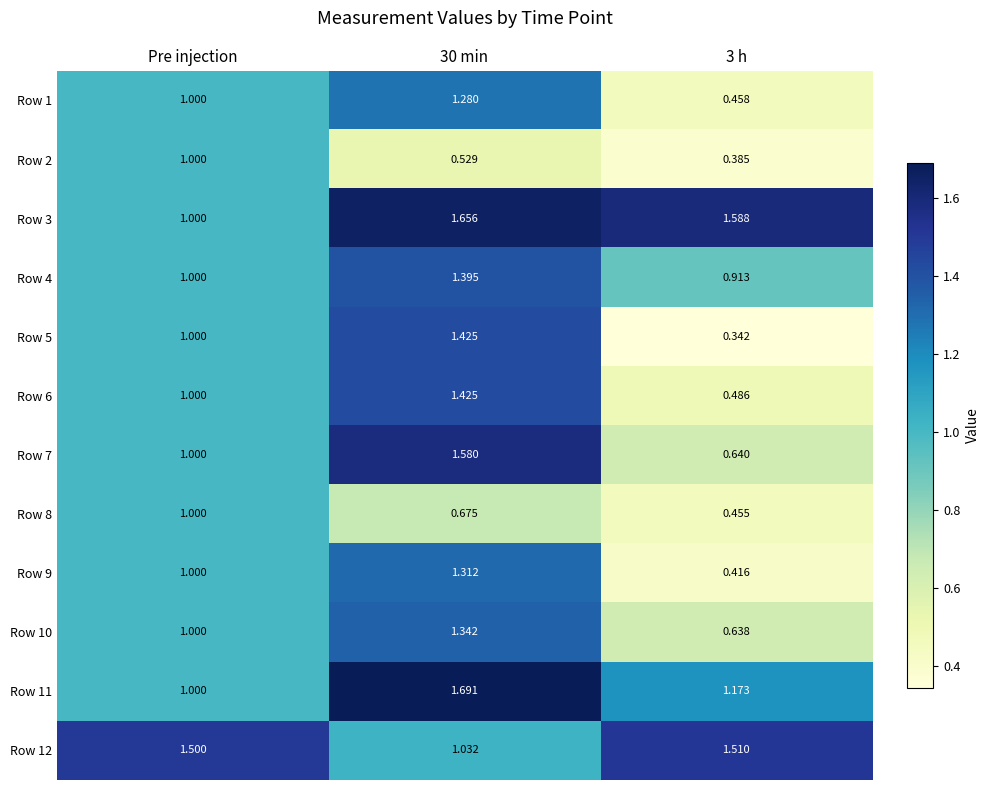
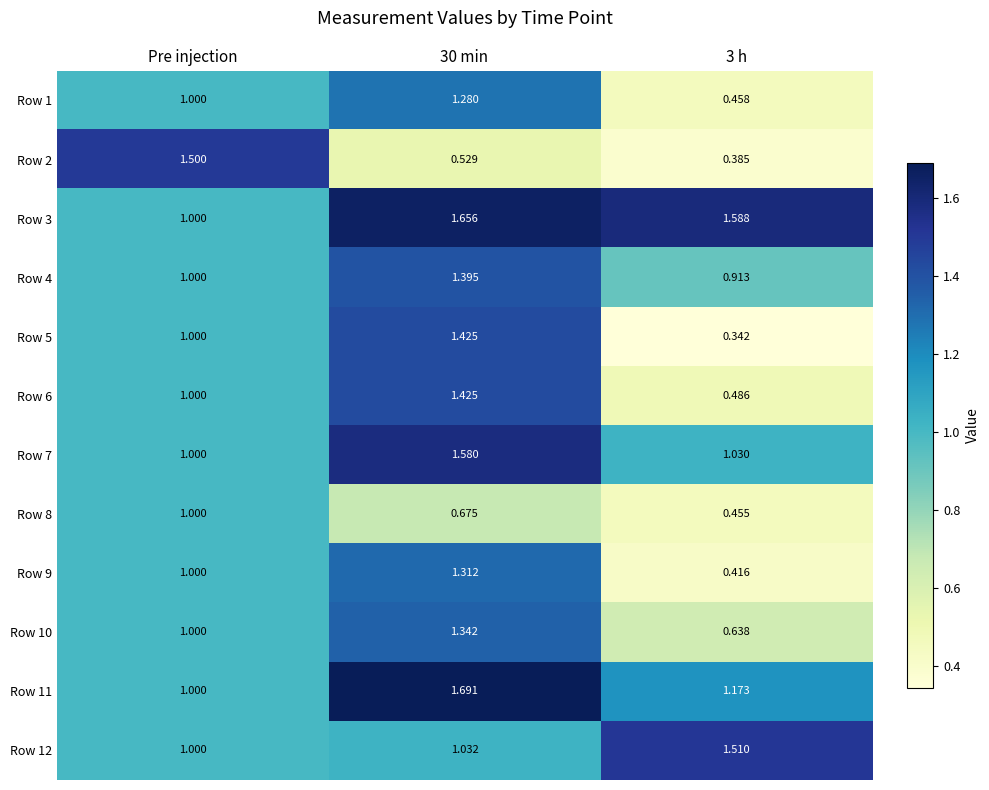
Row 2, Pre injection: 1.000 -> 1.500
Row 7, 3 h: 0.640 -> 1.030
Row 12, Pre injection: 1.500 -> 1.000
